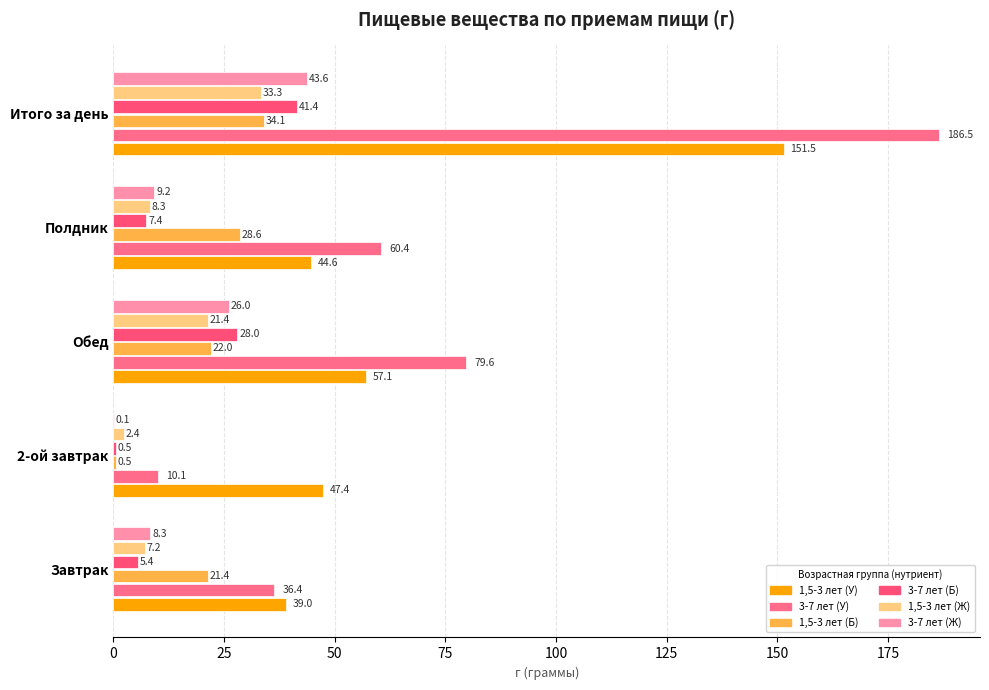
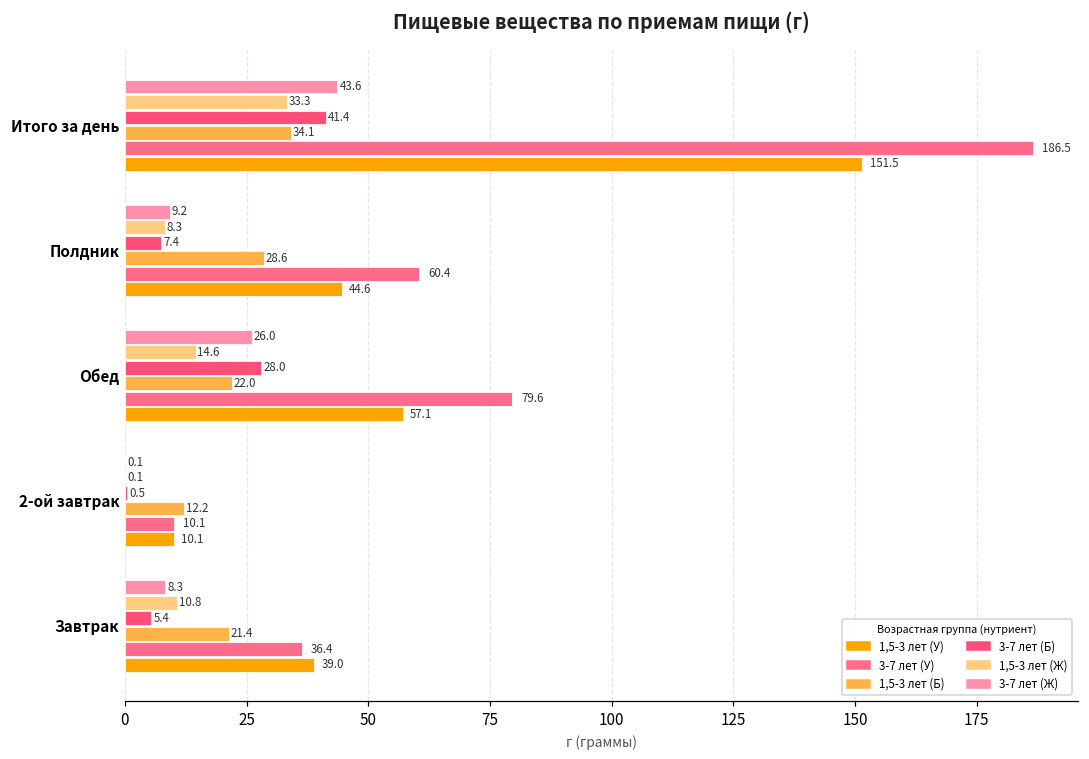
1,5-3 лет (Ж), Обед: 21.4 -> 14.6
1,5-3 лет (Ж), 2-ой завтрак: 2.4 -> 0.1
1,5-3 лет (Б), 2-ой завтрак: 0.5 -> 12.2
1,5-3 лет (У), 2-ой завтрак: 47.4 -> 10.1
1,5-3 лет (Ж), Завтрак: 7.2 -> 10.8
